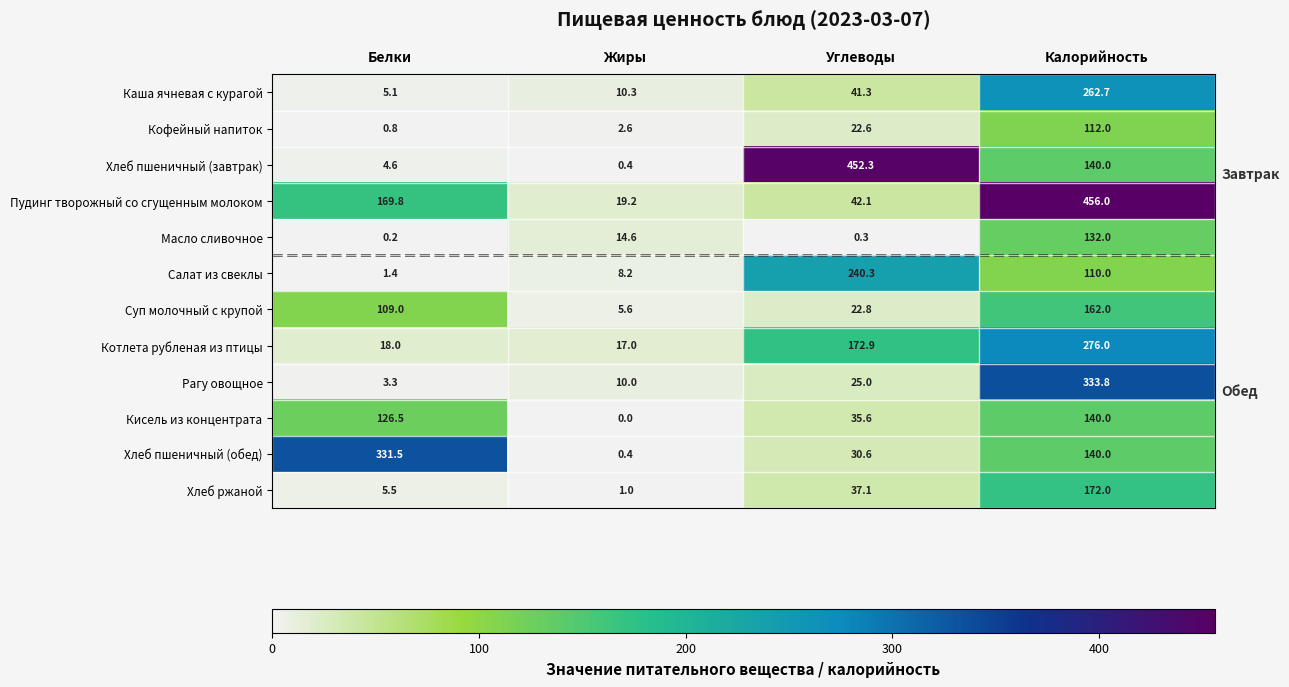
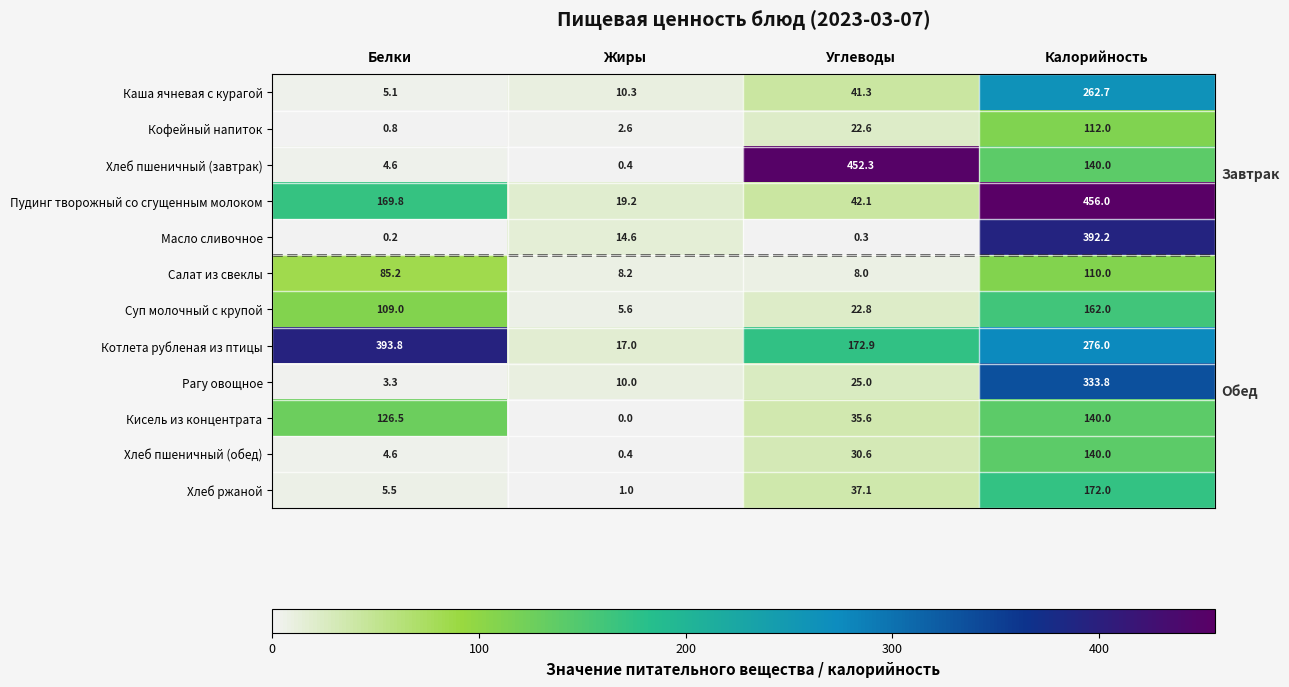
Масло сливочное, Калорийность: 132.0 -> 392.2
Салат из свеклы, Белки: 1.4 -> 85.2
Салат из свеклы, Углеводы: 240.3 -> 8.0
Котлета рубленая из птицы, Белки: 18.0 -> 393.8
Хлеб пшеничный (обед), Белки: 331.5 -> 4.6
